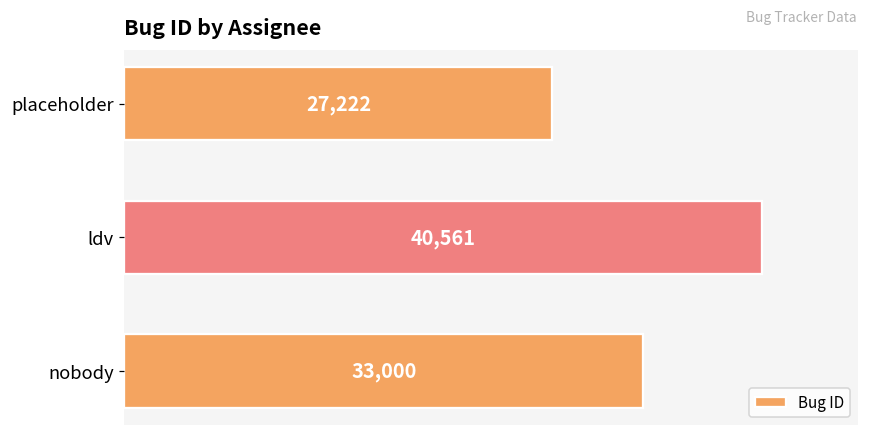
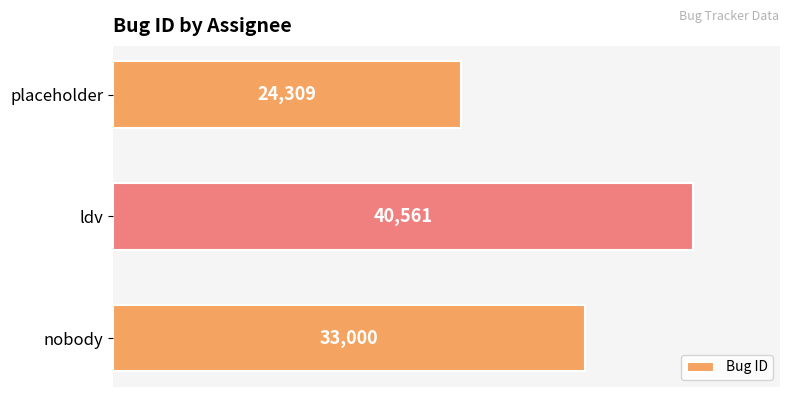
placeholder: 27,222 -> 24,309
